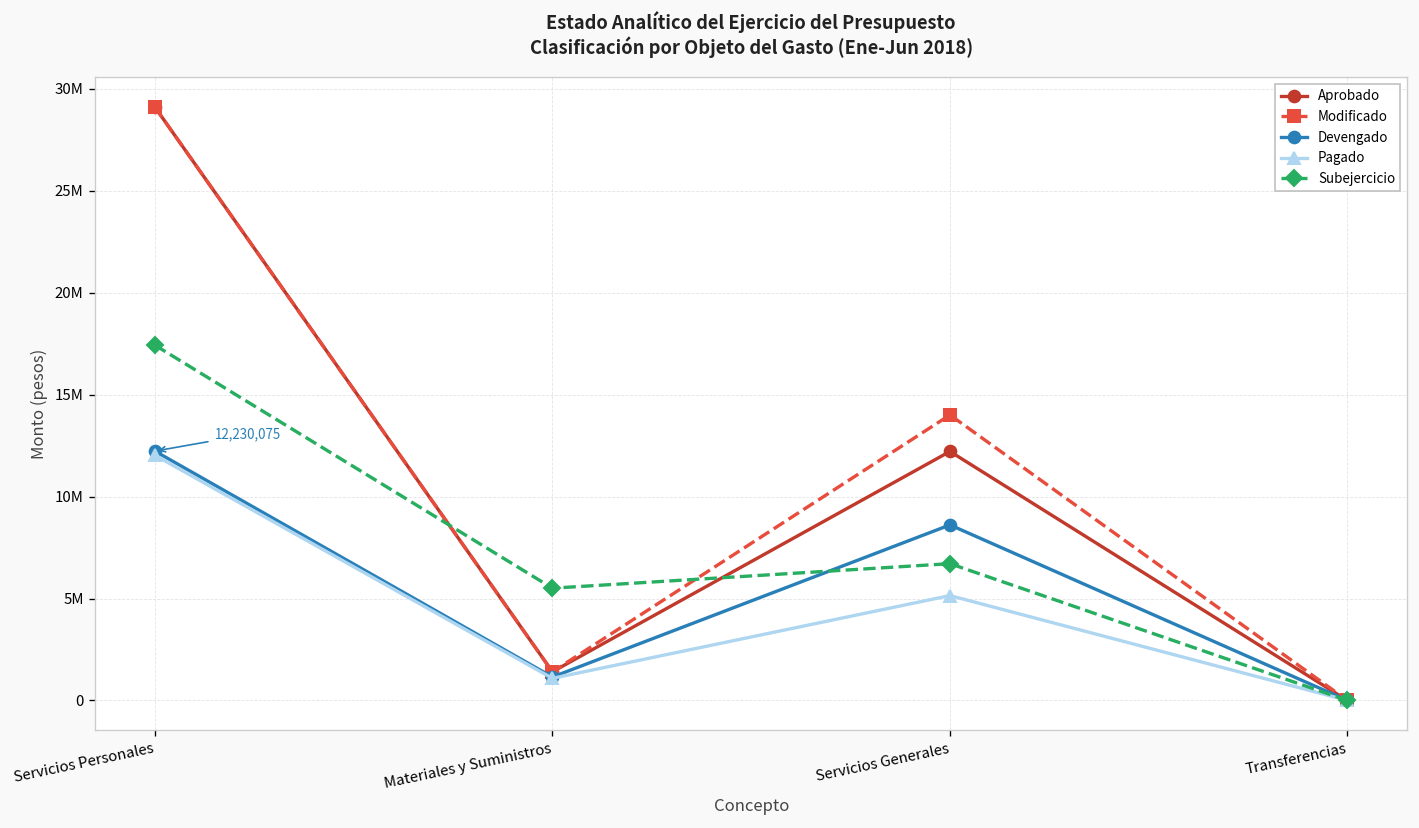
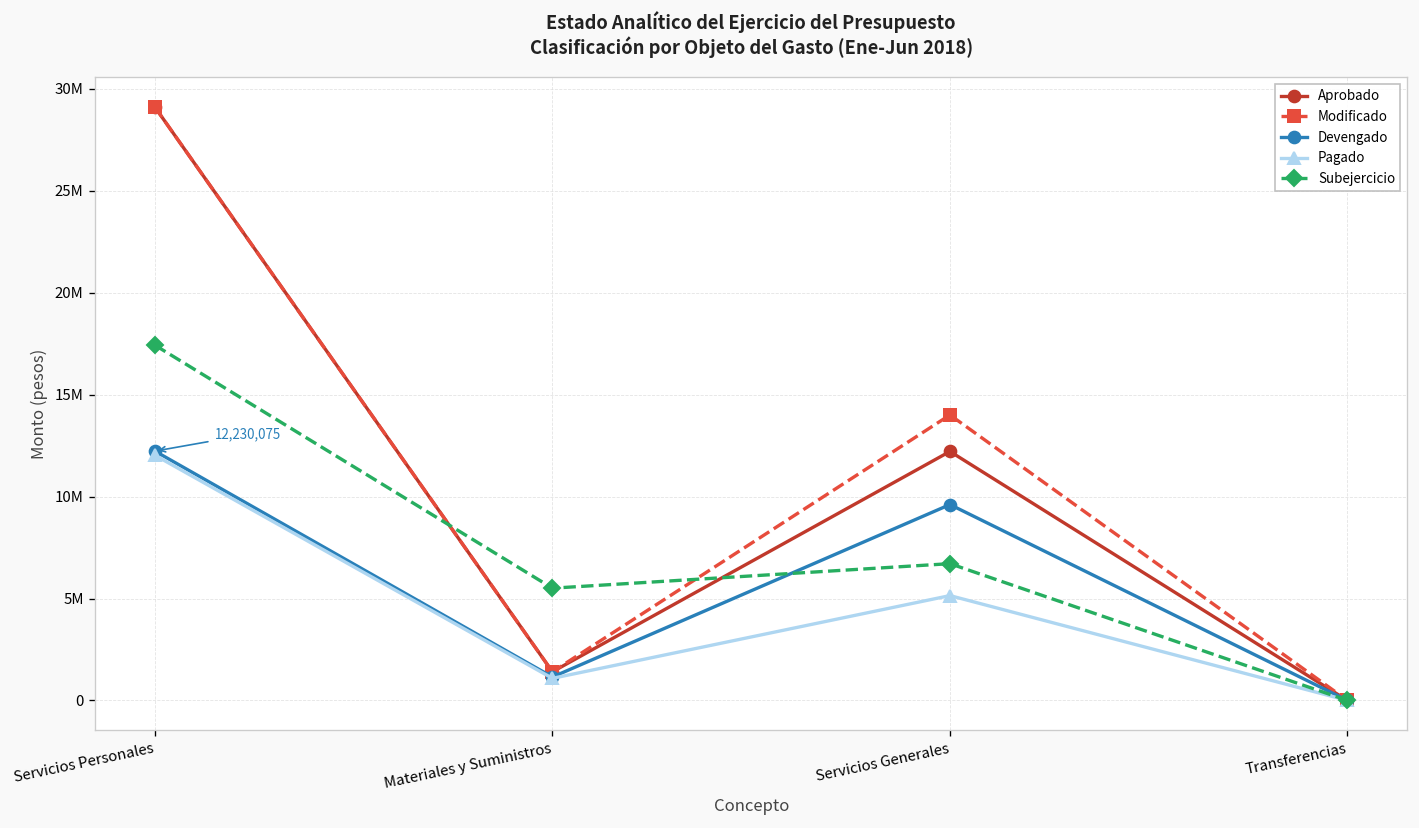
Devengado, Servicios Generales: 8600000 -> 9600000
